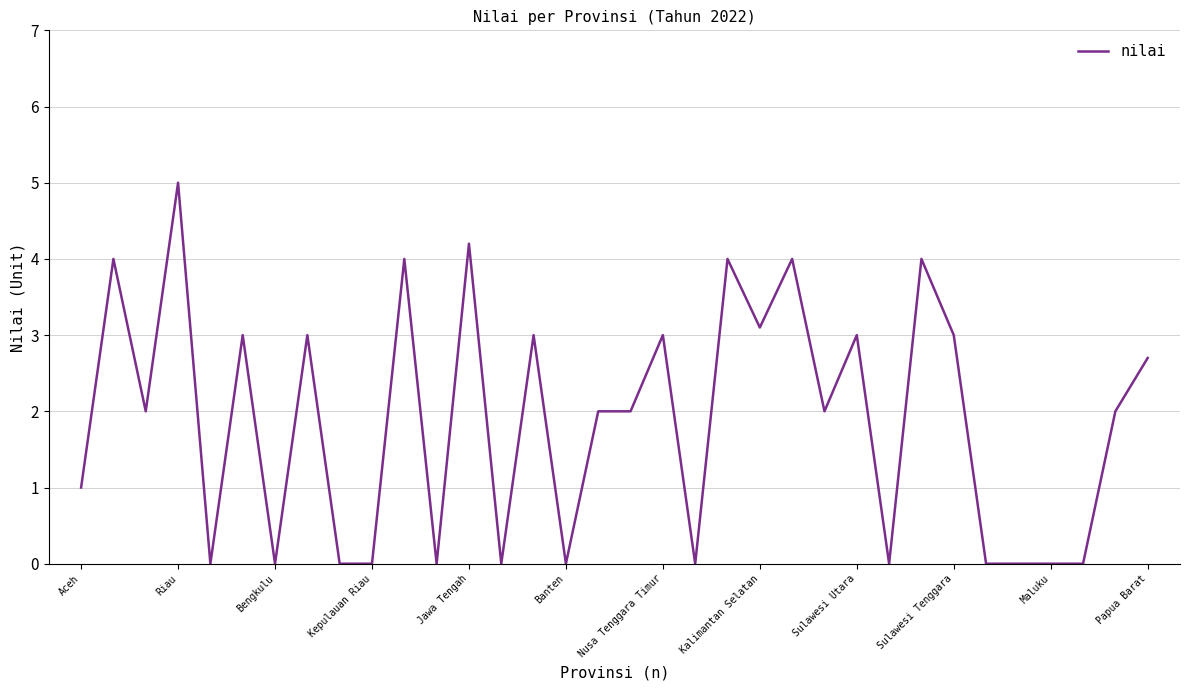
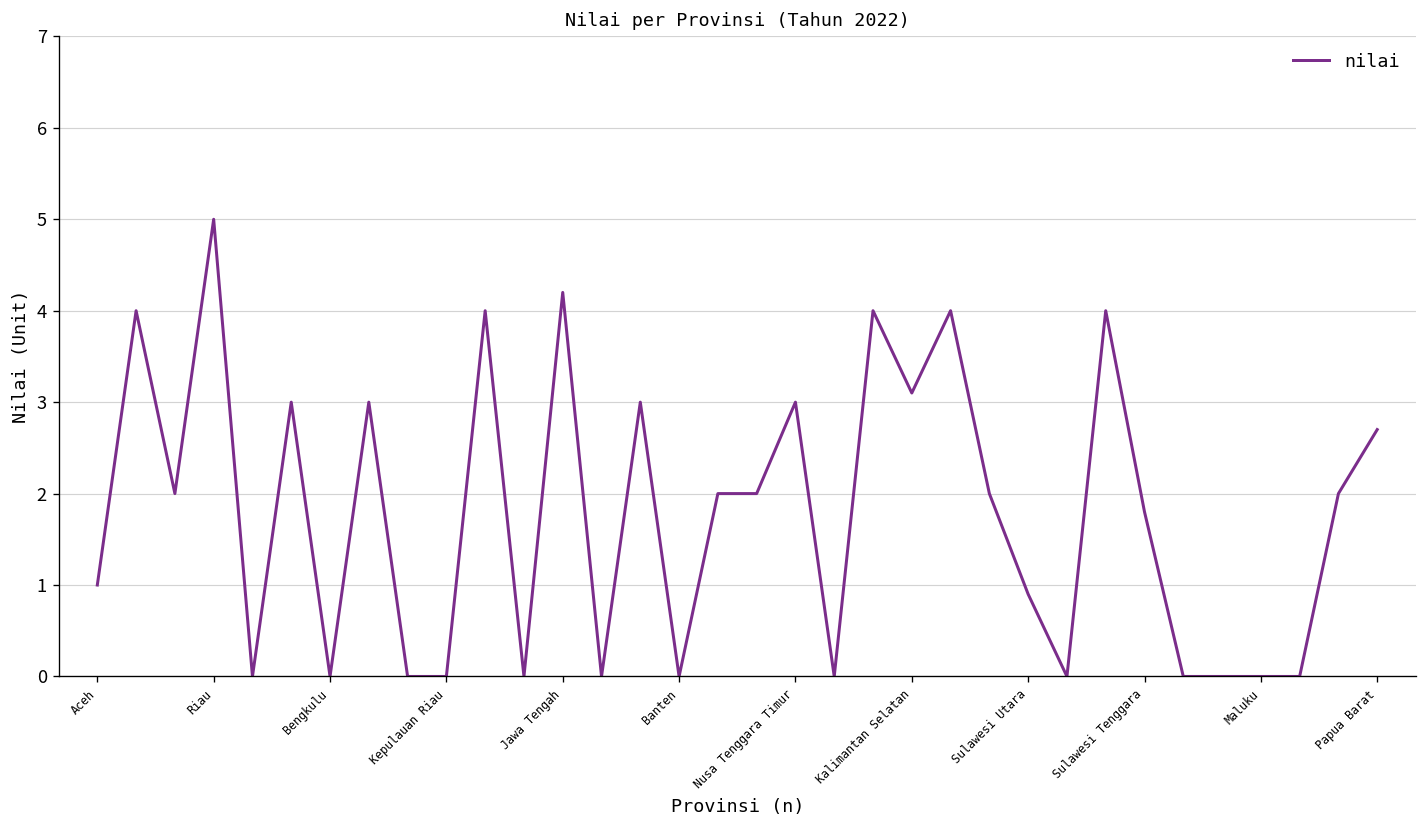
Sulawesi Utara: 3.0 -> 0.9
Sulawesi Tenggara: 3.0 -> 1.8
